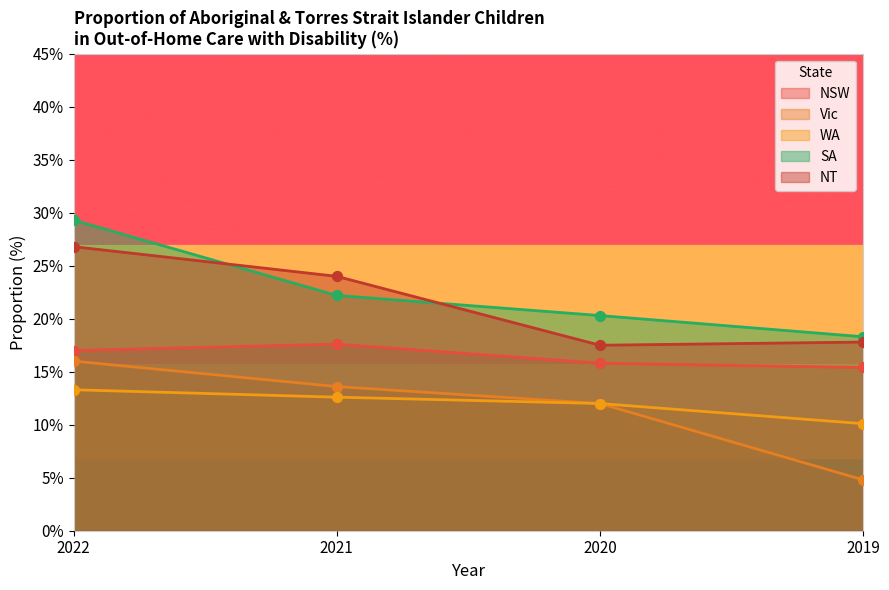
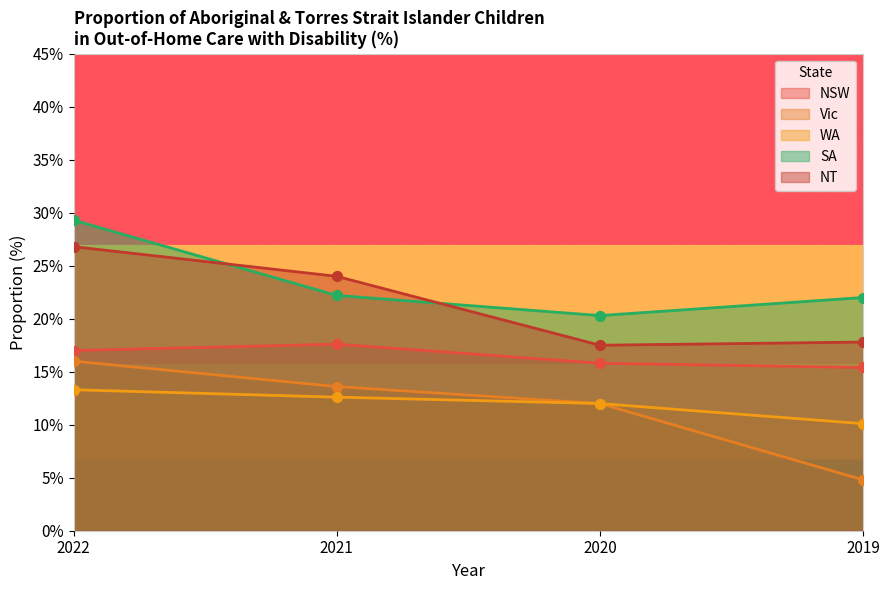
SA, 2019: 18.3% -> 22.0%
